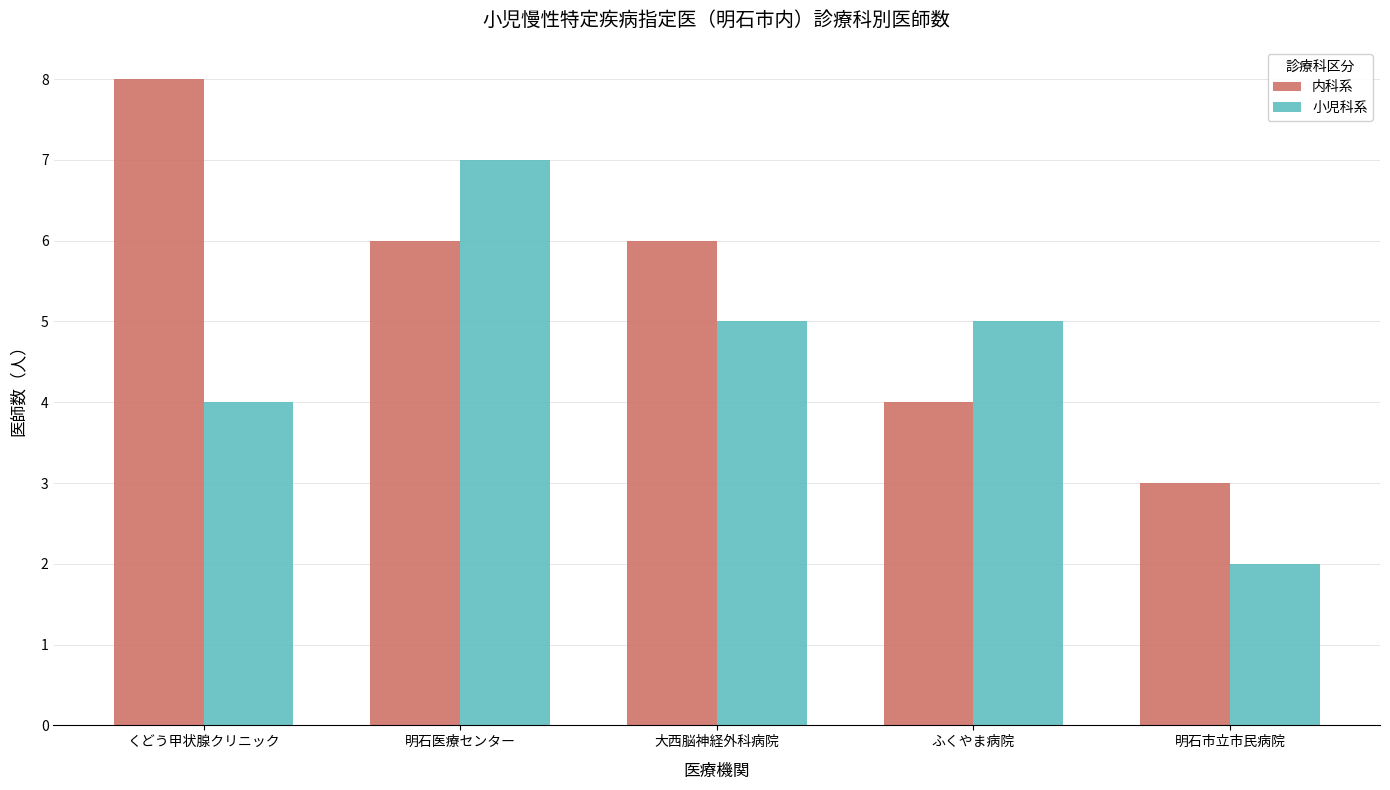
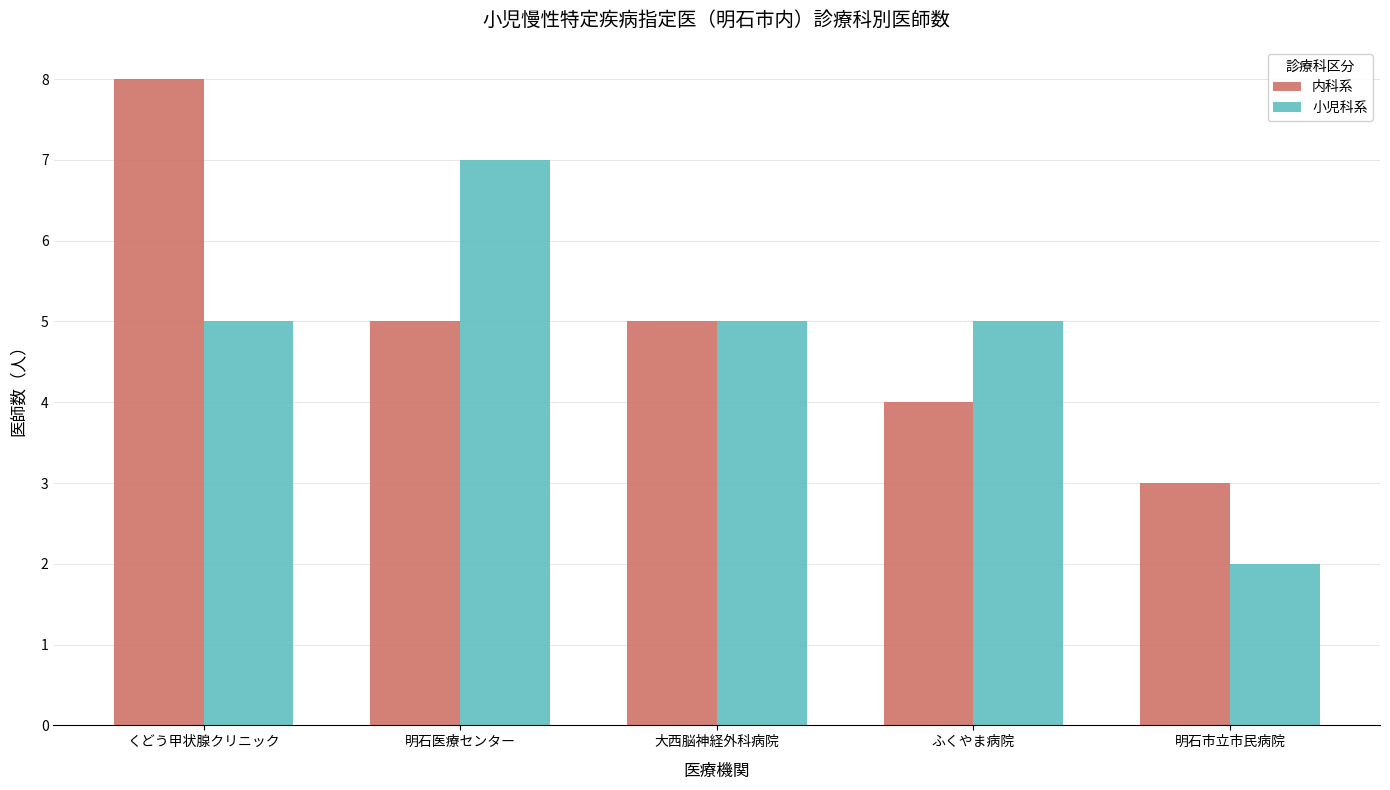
小児科系, くどう甲状腺クリニック: 4 -> 5
内科系, 明石医療センター: 6 -> 5
内科系, 大西脳神経外科病院: 6 -> 5
